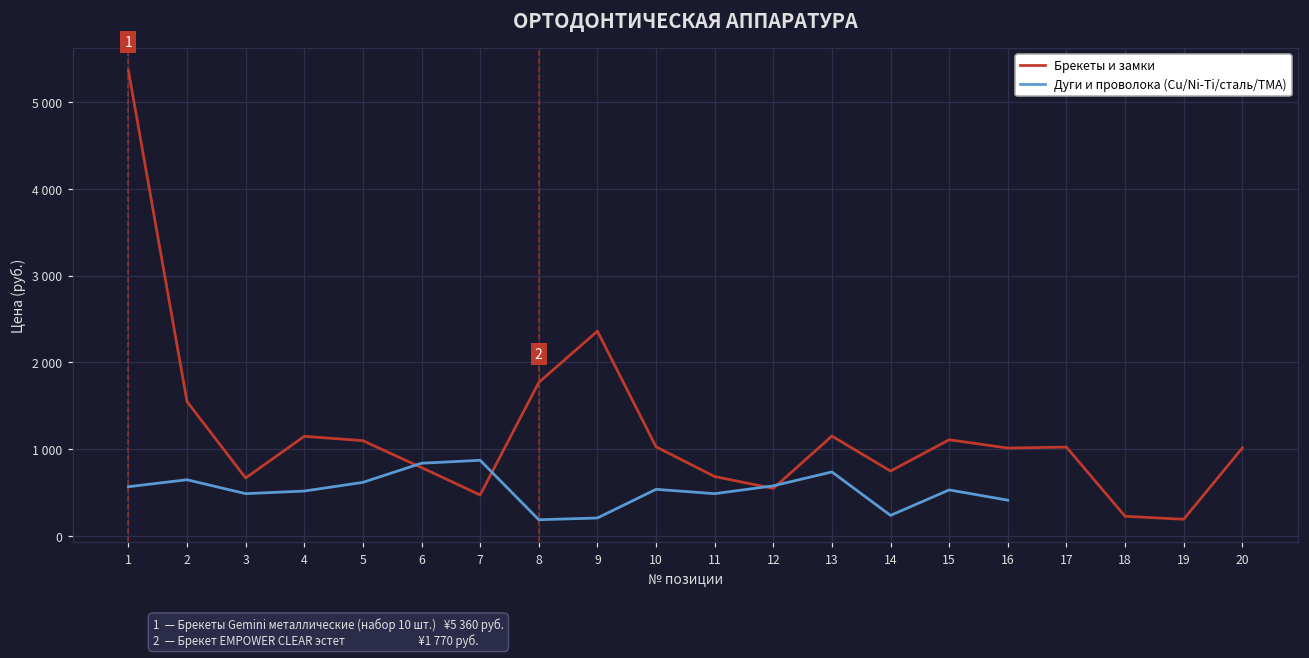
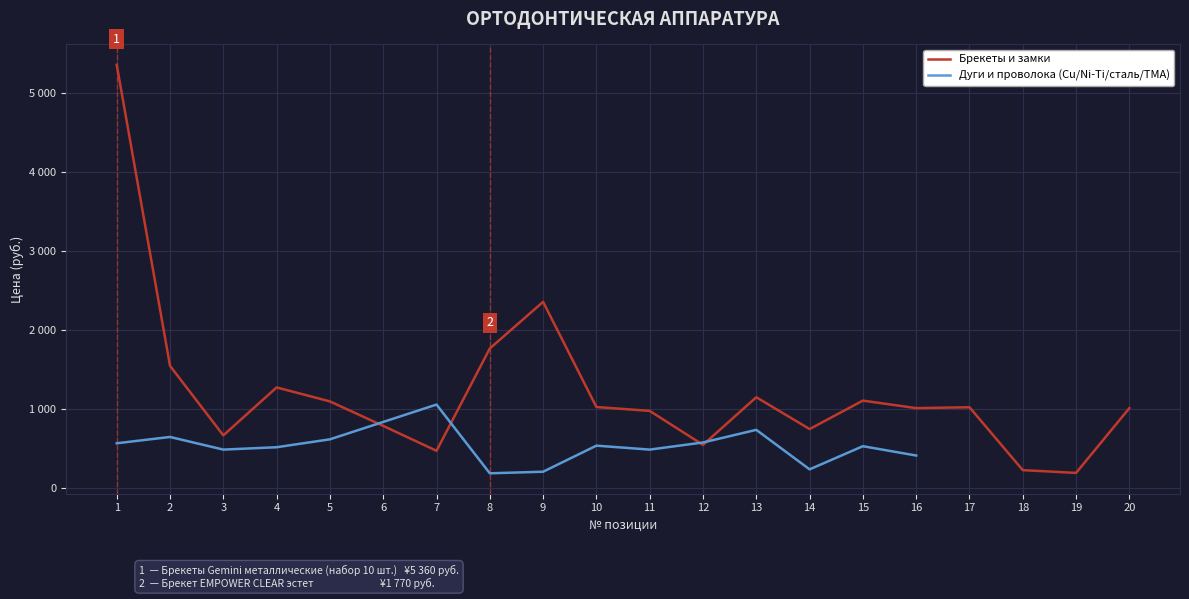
Брекеты и замки, 4: 1200 -> 1300
Дуги и проволока (Cu/Ni-Ti/сталь/TMA), 7: 900 -> 1100
Брекеты и замки, 11: 700 -> 1000
